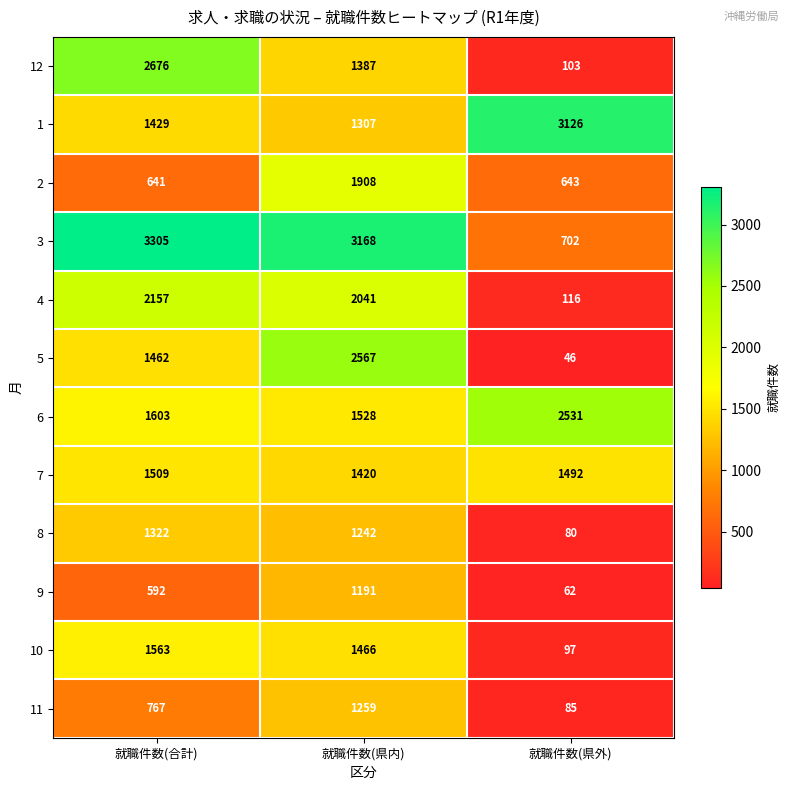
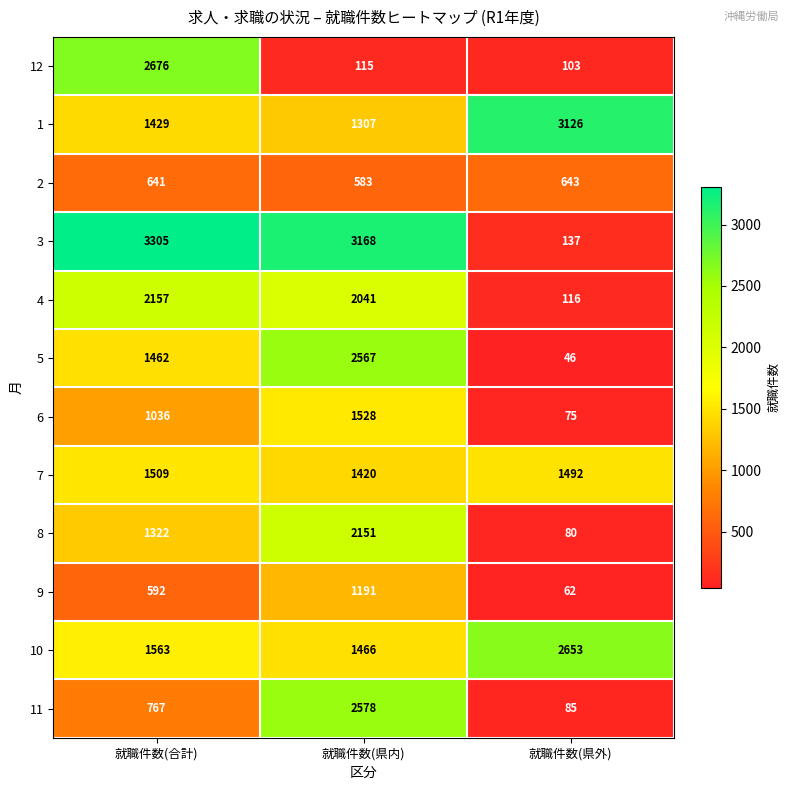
12, 就職件数(県内): 1387 -> 115
2, 就職件数(県内): 1908 -> 583
3, 就職件数(県外): 702 -> 137
6, 就職件数(合計): 1603 -> 1036
6, 就職件数(県外): 2531 -> 75
8, 就職件数(県内): 1242 -> 2151
10, 就職件数(県外): 97 -> 2653
11, 就職件数(県内): 1259 -> 2578
